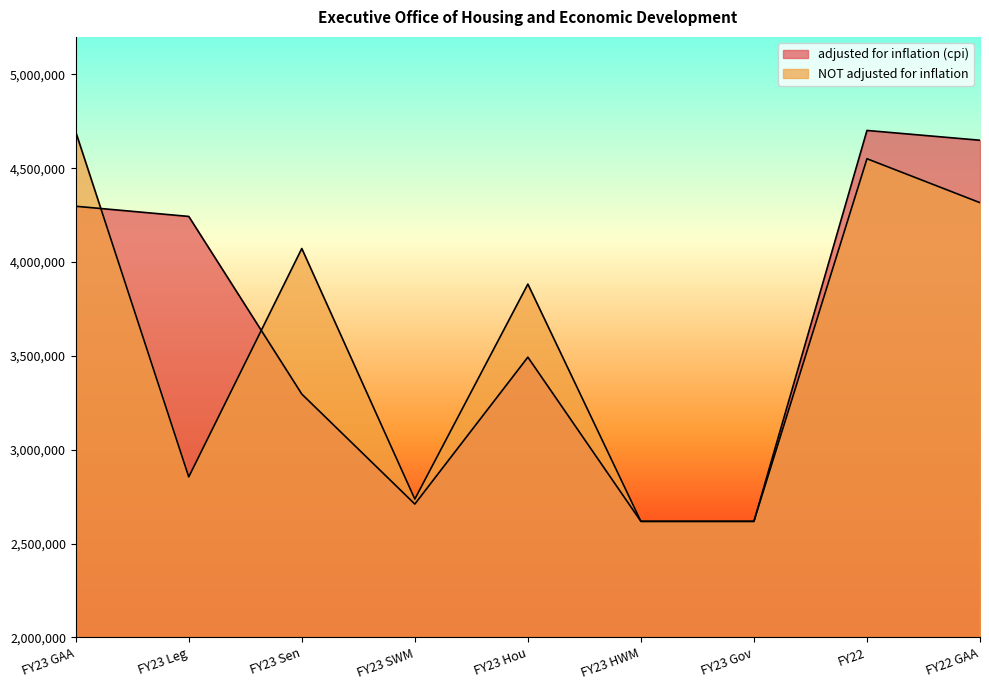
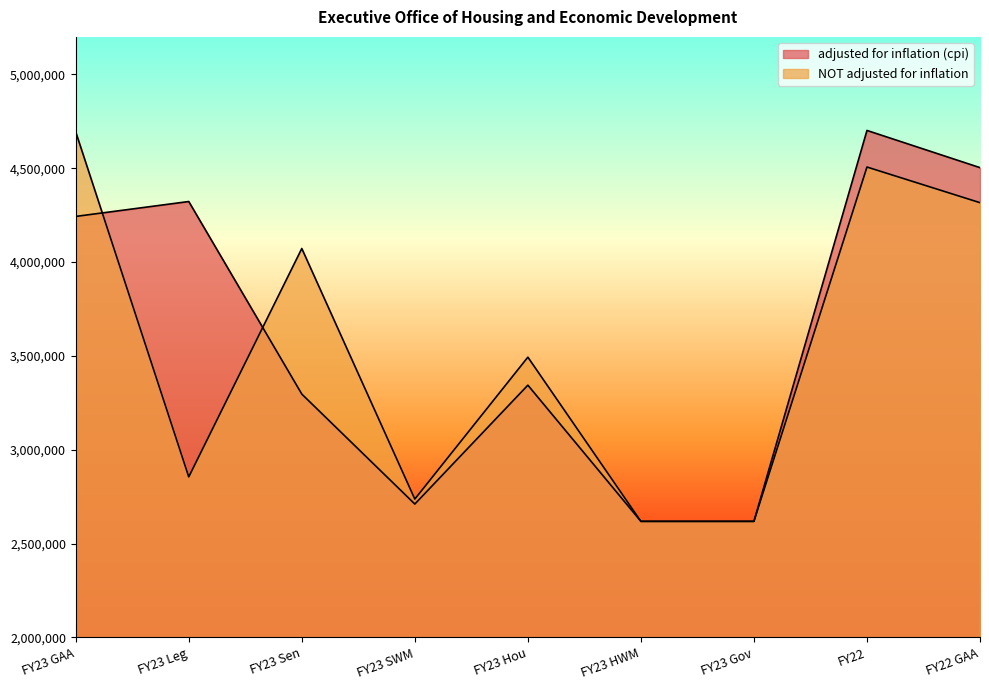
adjusted for inflation (cpi), FY23 GAA: 4,300,000 -> 4,240,000
adjusted for inflation (cpi), FY23 Leg: 4,240,000 -> 4,320,000
adjusted for inflation (cpi), FY23 Hou: 3,490,000 -> 3,340,000
NOT adjusted for inflation, FY23 Hou: 3,880,000 -> 3,490,000
NOT adjusted for inflation, FY22: 4,550,000 -> 4,510,000
adjusted for inflation (cpi), FY22 GAA: 4,650,000 -> 4,500,000
